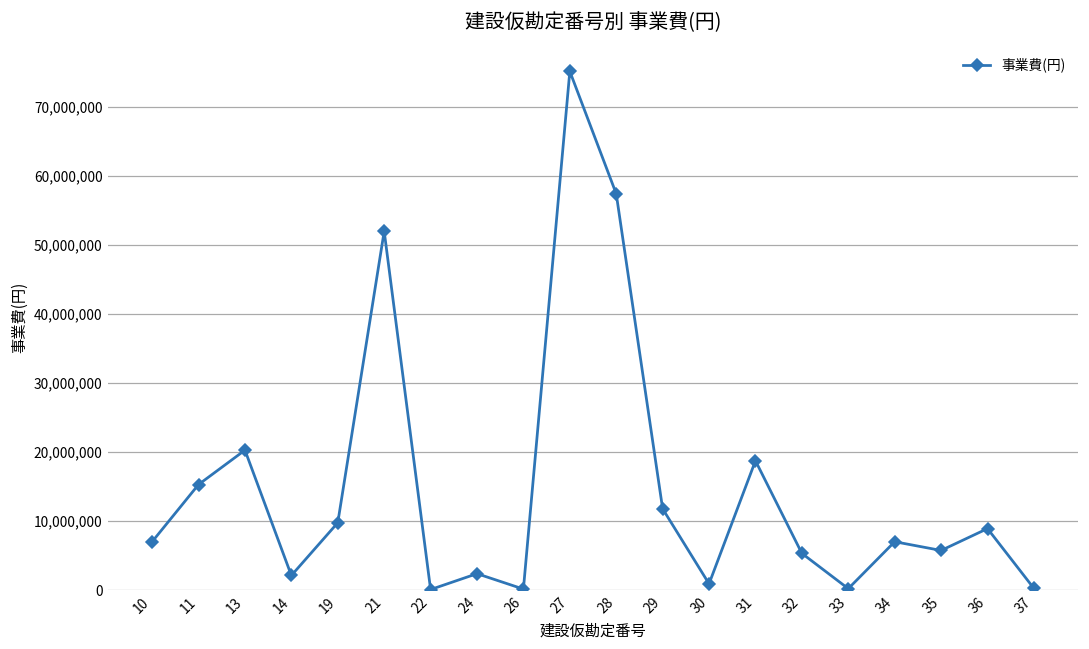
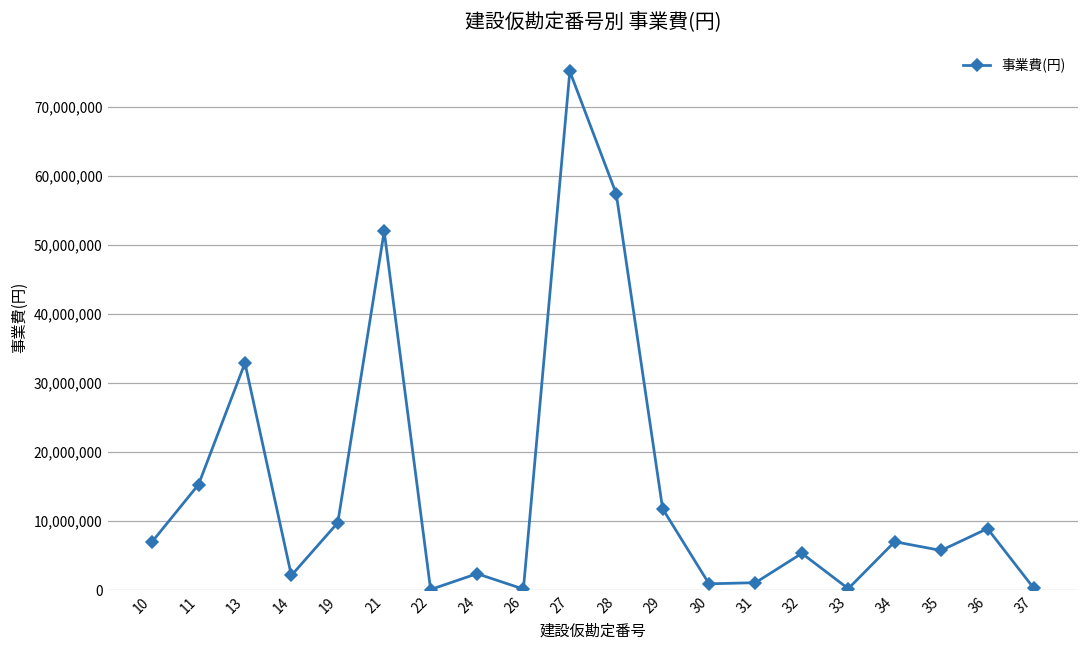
13: 20,000,000 -> 33,000,000
31: 19,000,000 -> 1,000,000
